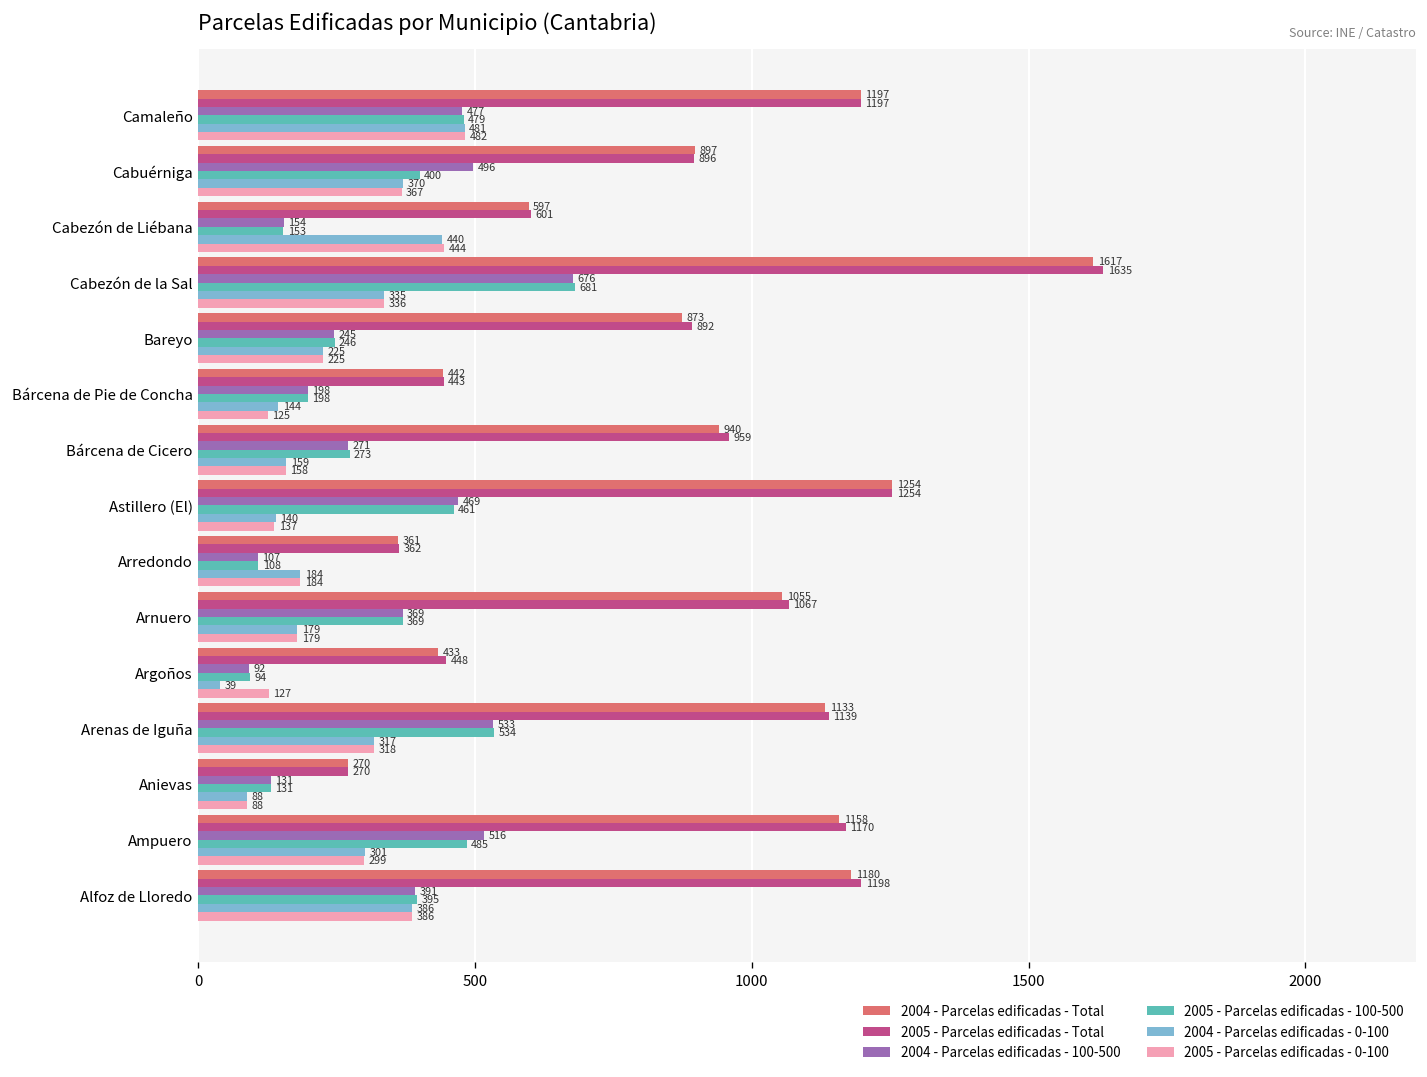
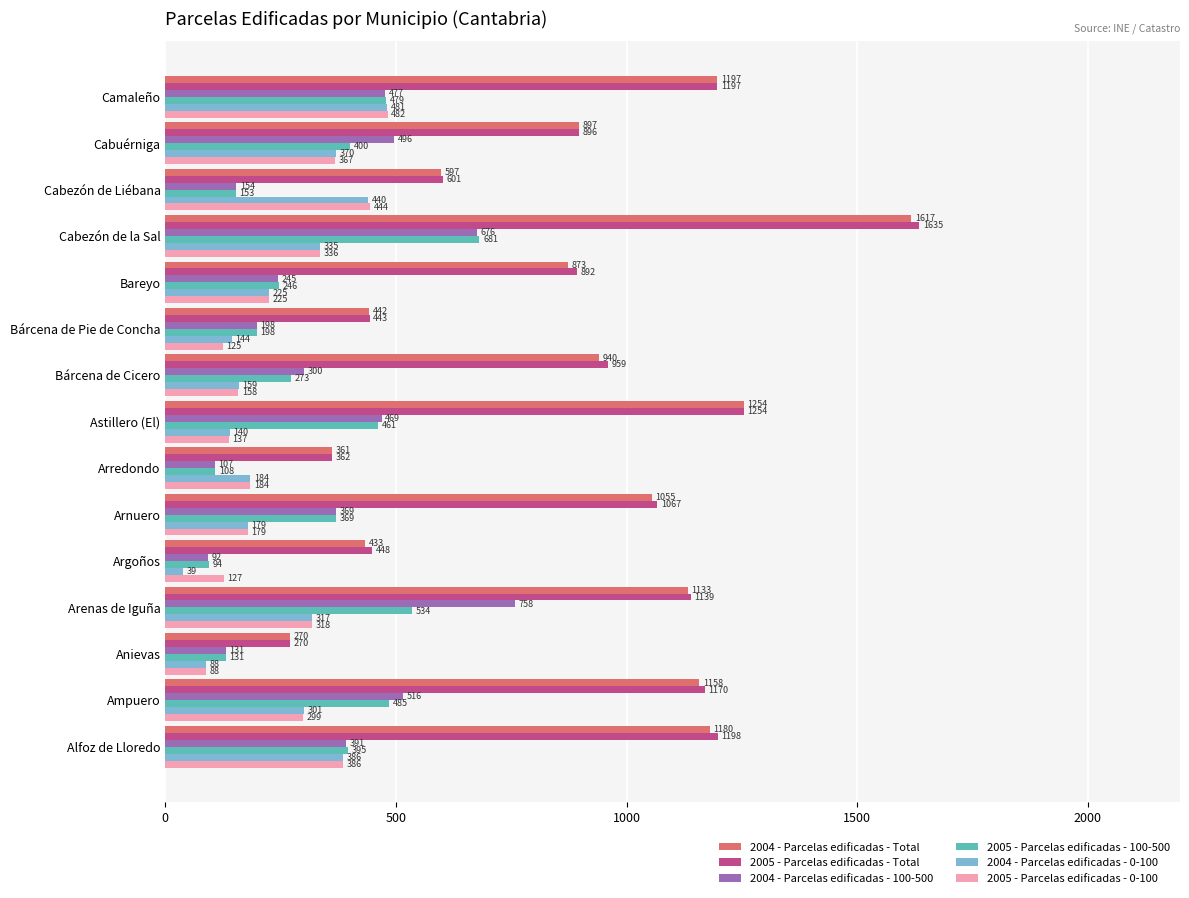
2004 - Parcelas edificadas - 100-500, Bárcena de Cicero: 271 -> 300
2004 - Parcelas edificadas - 100-500, Arenas de Iguña: 533 -> 758
